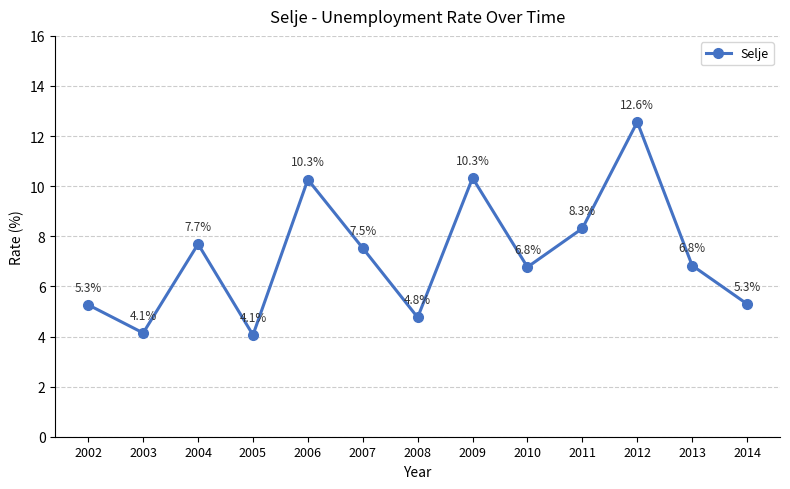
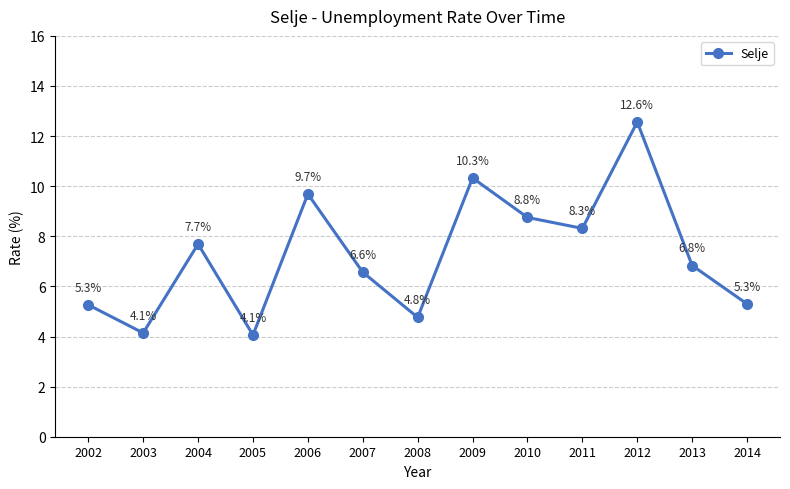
2006: 10.3% -> 9.7%
2007: 7.5% -> 6.6%
2010: 6.8% -> 8.8%
